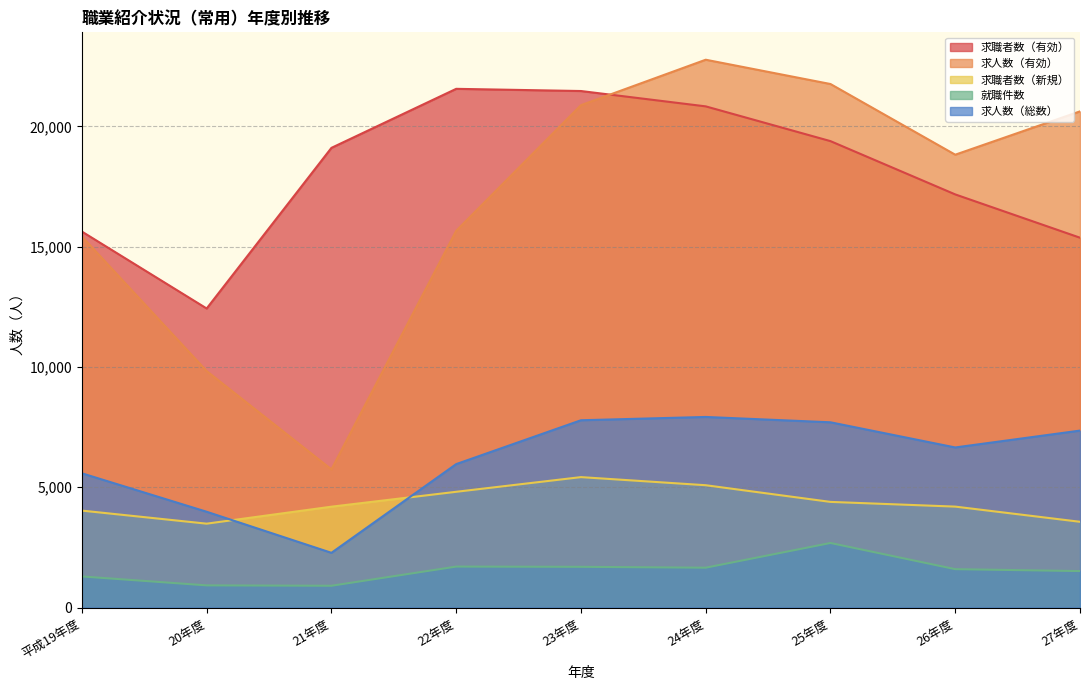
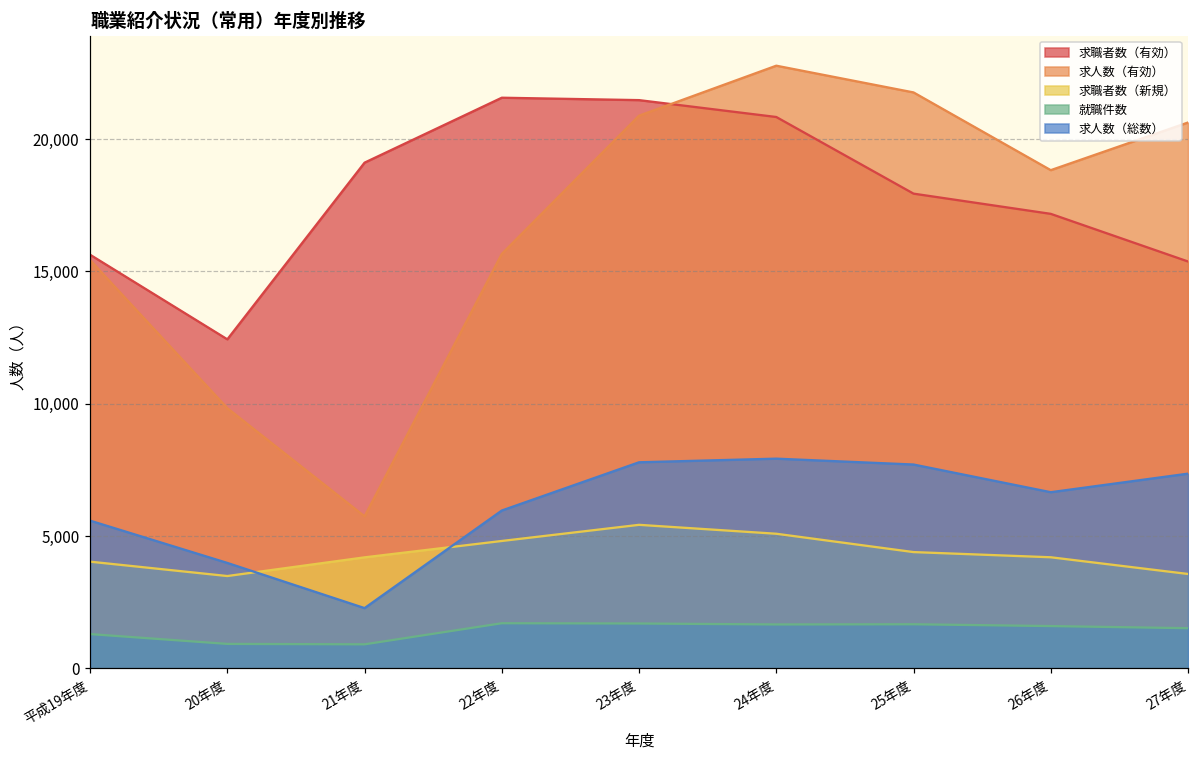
求職者数（有効）, 25年度: 19,400 -> 17,900
就職件数, 25年度: 2,700 -> 1,700
